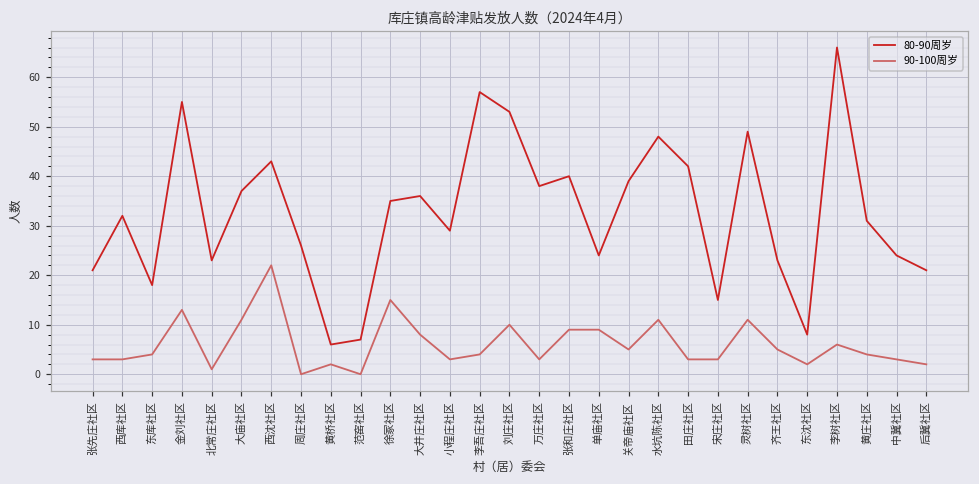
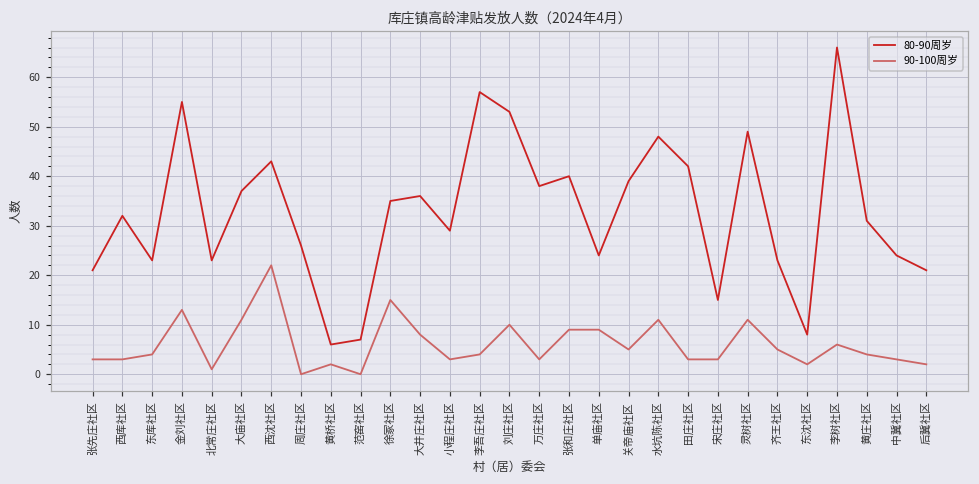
80-90周岁, 东库社区: 18 -> 23
